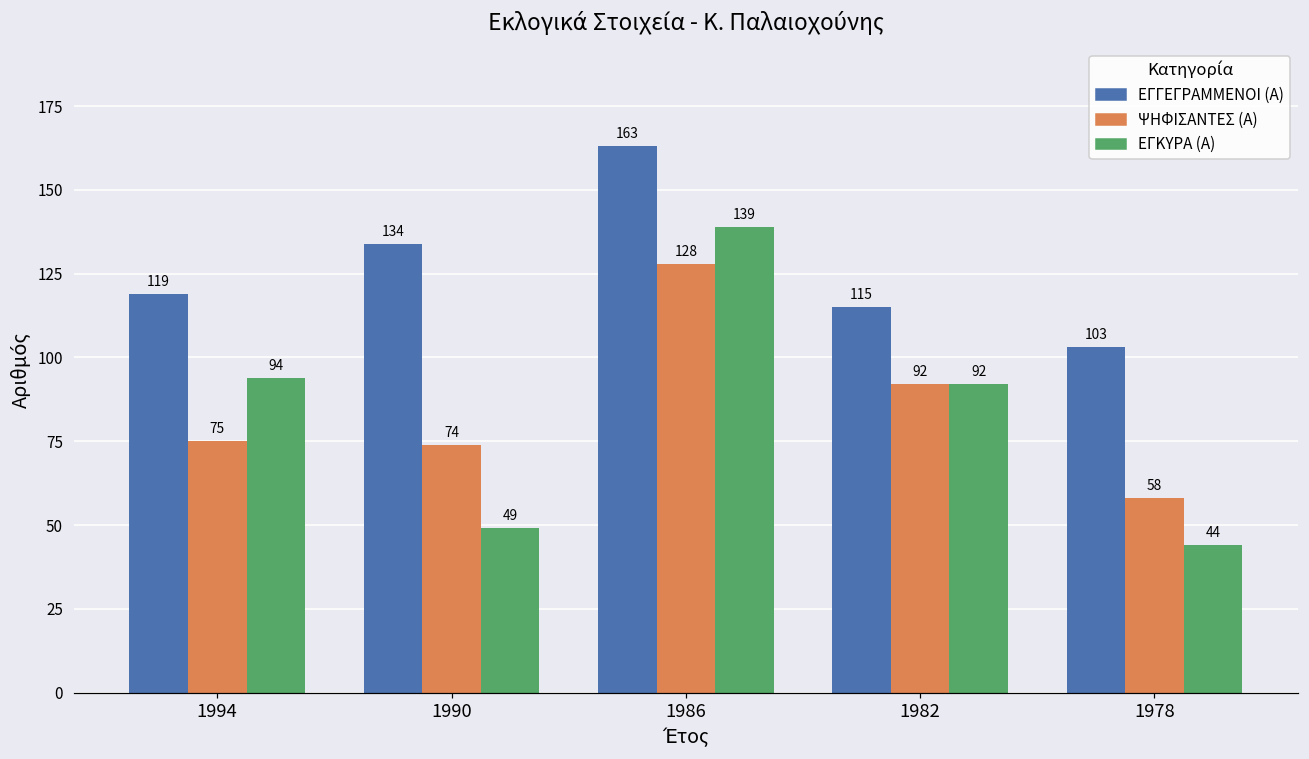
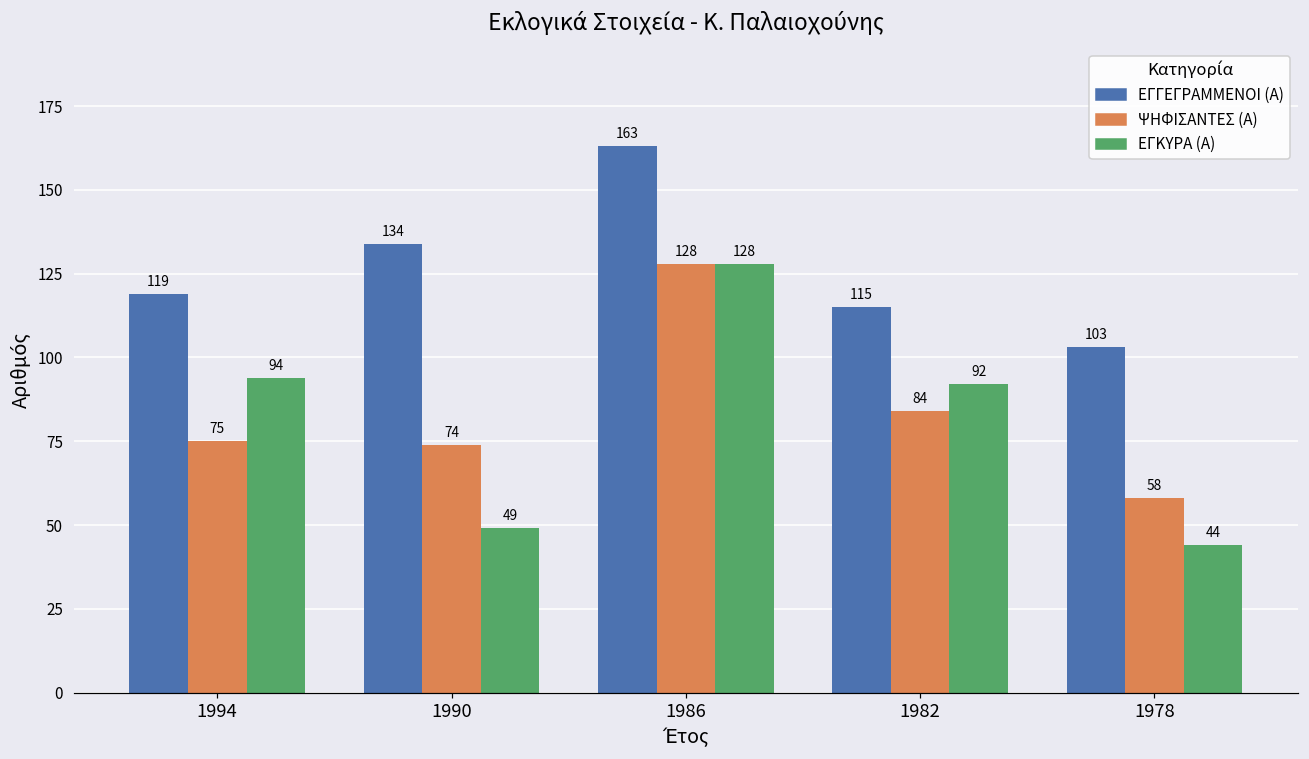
ΕΓΚΥΡΑ (Α), 1986: 139 -> 128
ΨΗΦΙΣΑΝΤΕΣ (Α), 1982: 92 -> 84
